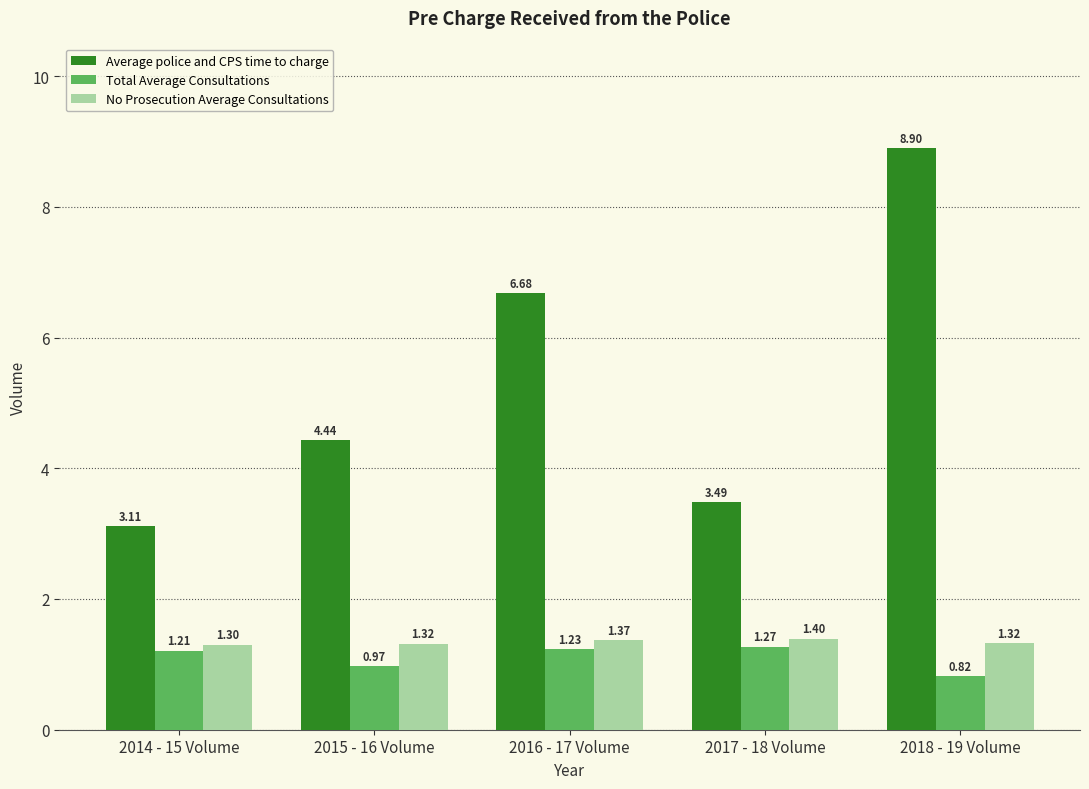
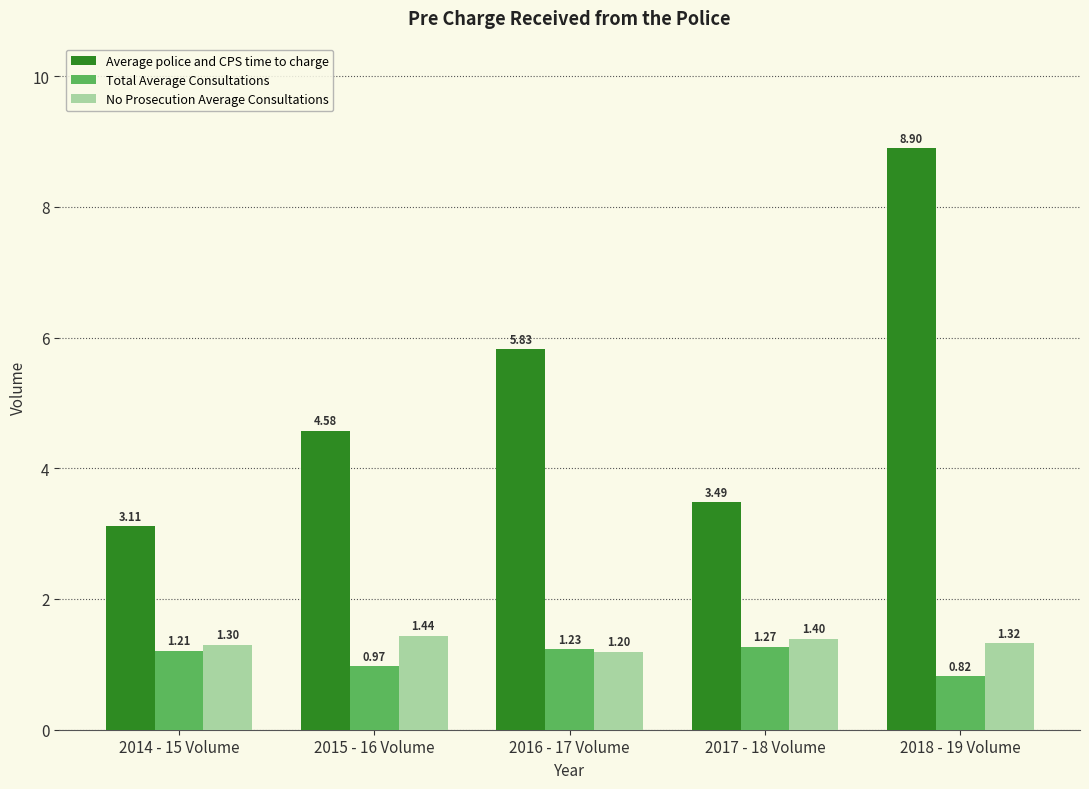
Average police and CPS time to charge, 2015 - 16 Volume: 4.44 -> 4.58
No Prosecution Average Consultations, 2015 - 16 Volume: 1.32 -> 1.44
Average police and CPS time to charge, 2016 - 17 Volume: 6.68 -> 5.83
No Prosecution Average Consultations, 2016 - 17 Volume: 1.37 -> 1.20
